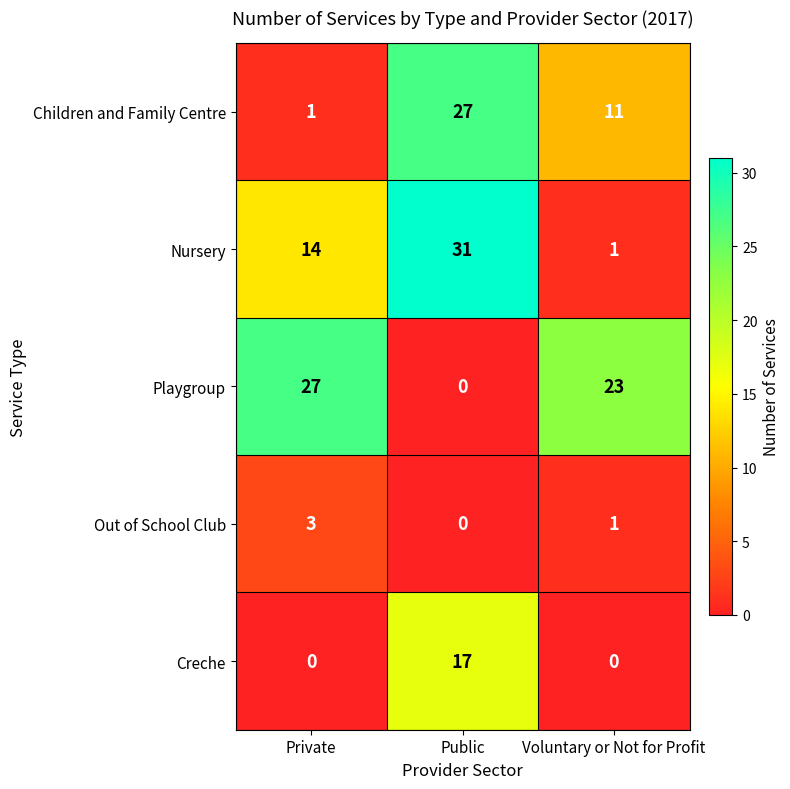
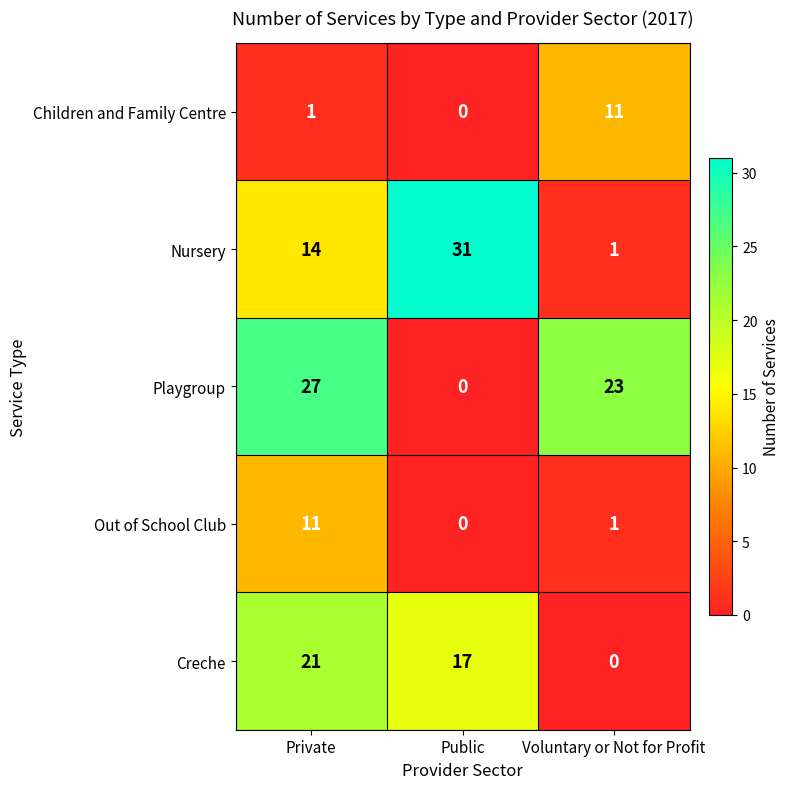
Children and Family Centre, Public: 27 -> 0
Out of School Club, Private: 3 -> 11
Creche, Private: 0 -> 21
